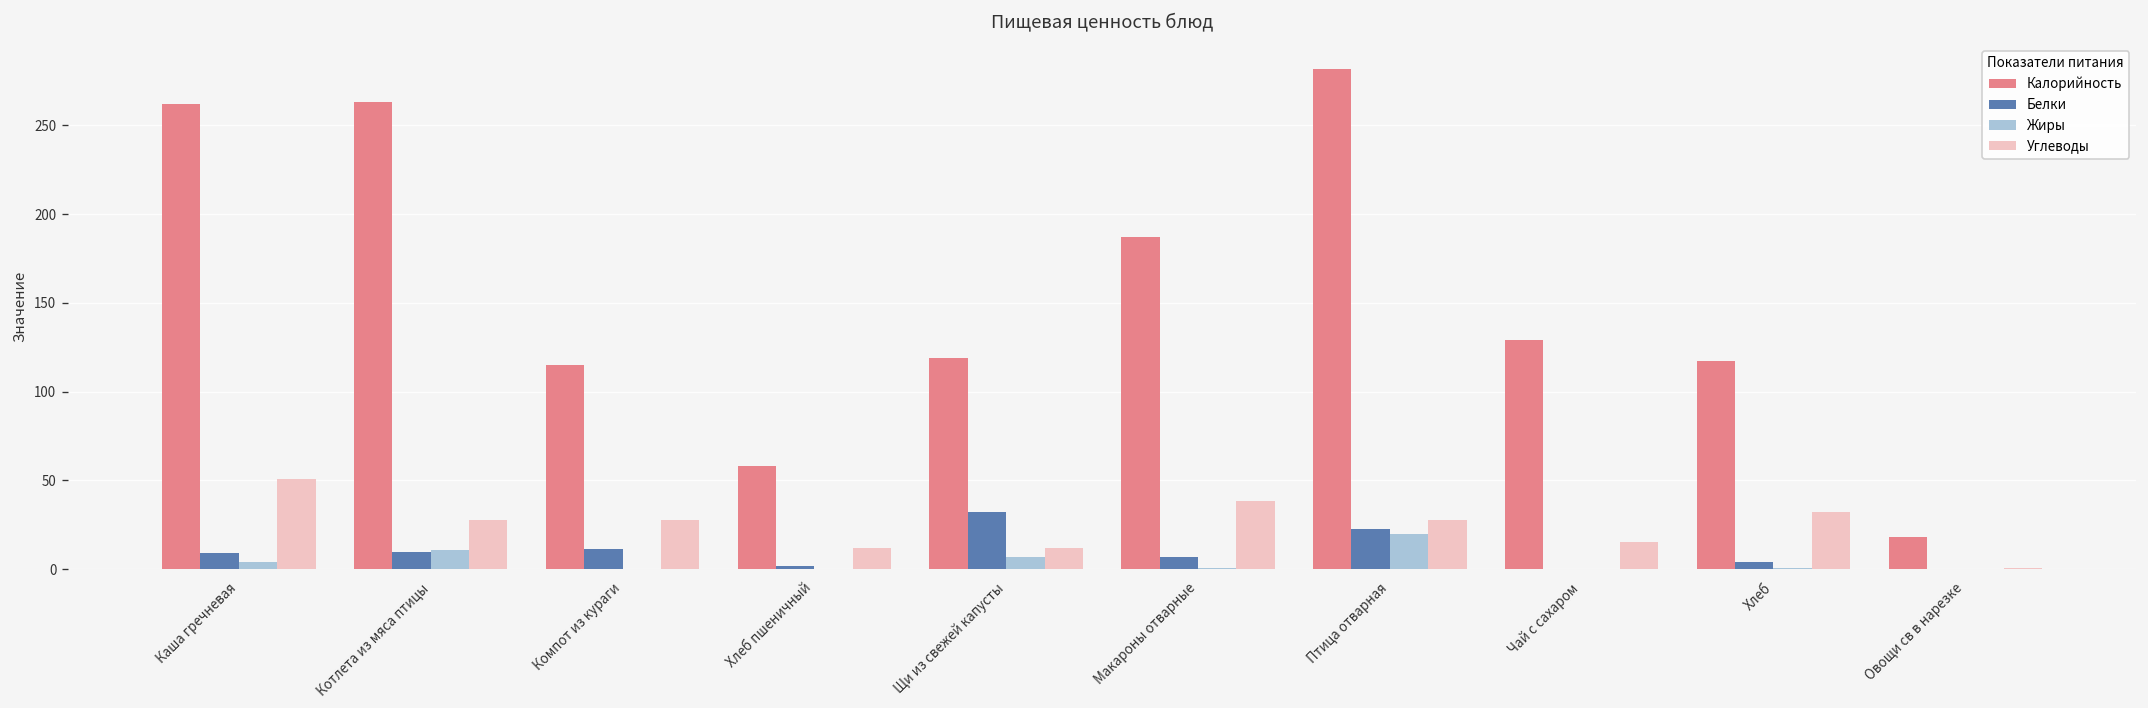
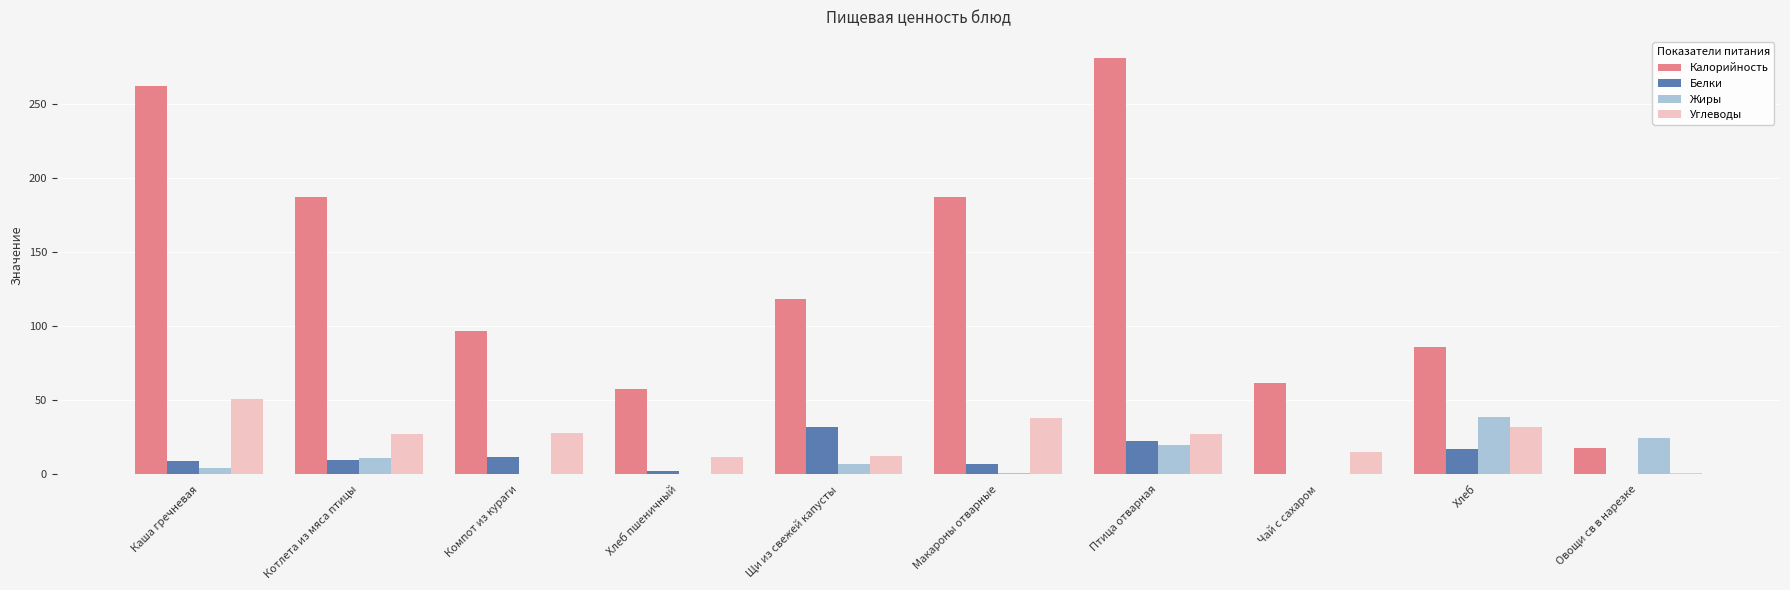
Калорийность, Котлета из мяса птицы: 263 -> 188
Калорийность, Компот из кураги: 115 -> 97
Калорийность, Чай с сахаром: 129 -> 62
Калорийность, Хлеб: 117 -> 86
Белки, Хлеб: 4 -> 17
Жиры, Хлеб: 1 -> 39
Жиры, Овощи св в нарезке: 0 -> 25
